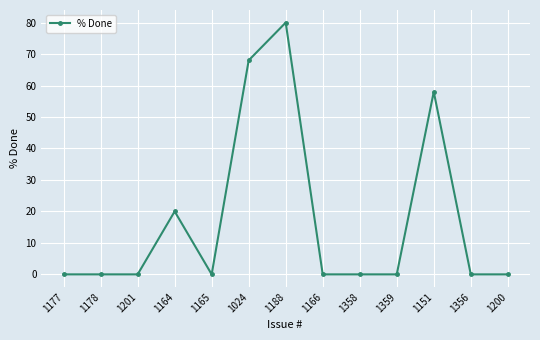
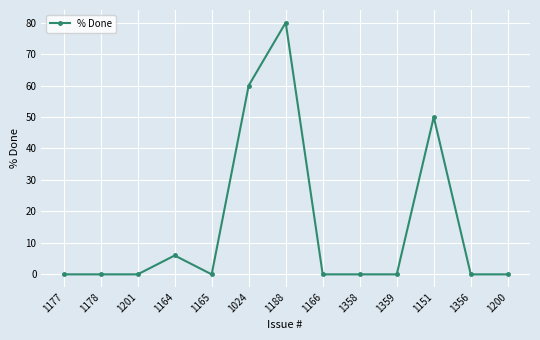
1164: 20 -> 6
1024: 68 -> 60
1151: 58 -> 50
